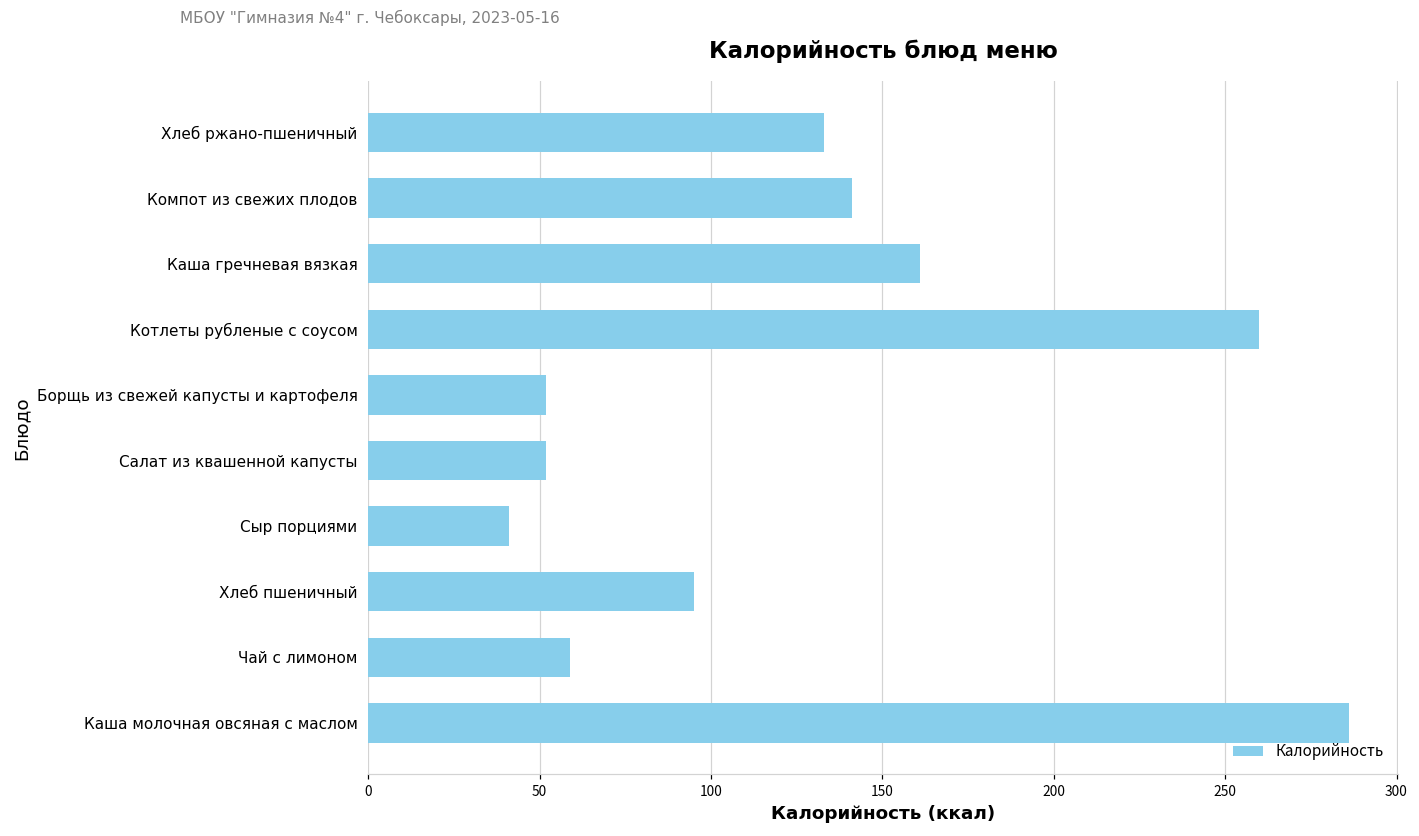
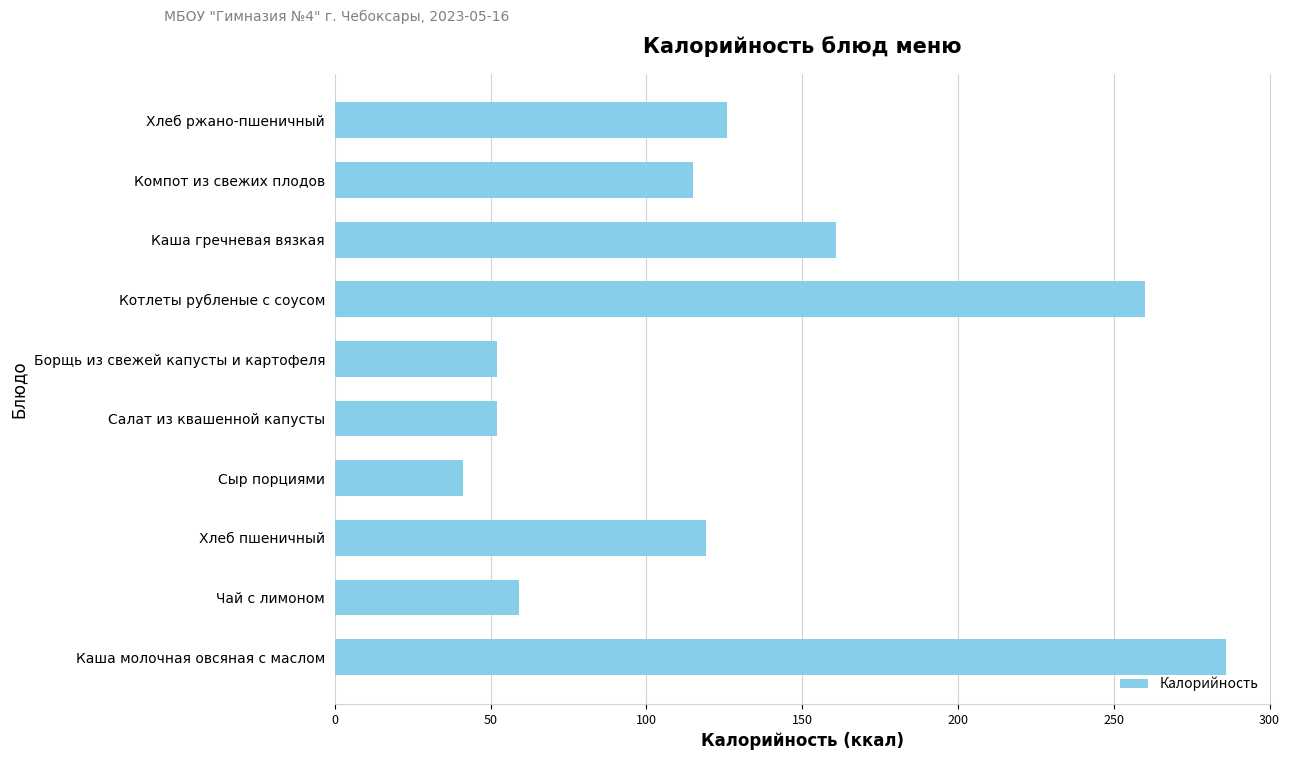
Хлеб ржано-пшеничный: 133 -> 126
Компот из свежих плодов: 141 -> 115
Хлеб пшеничный: 95 -> 119
